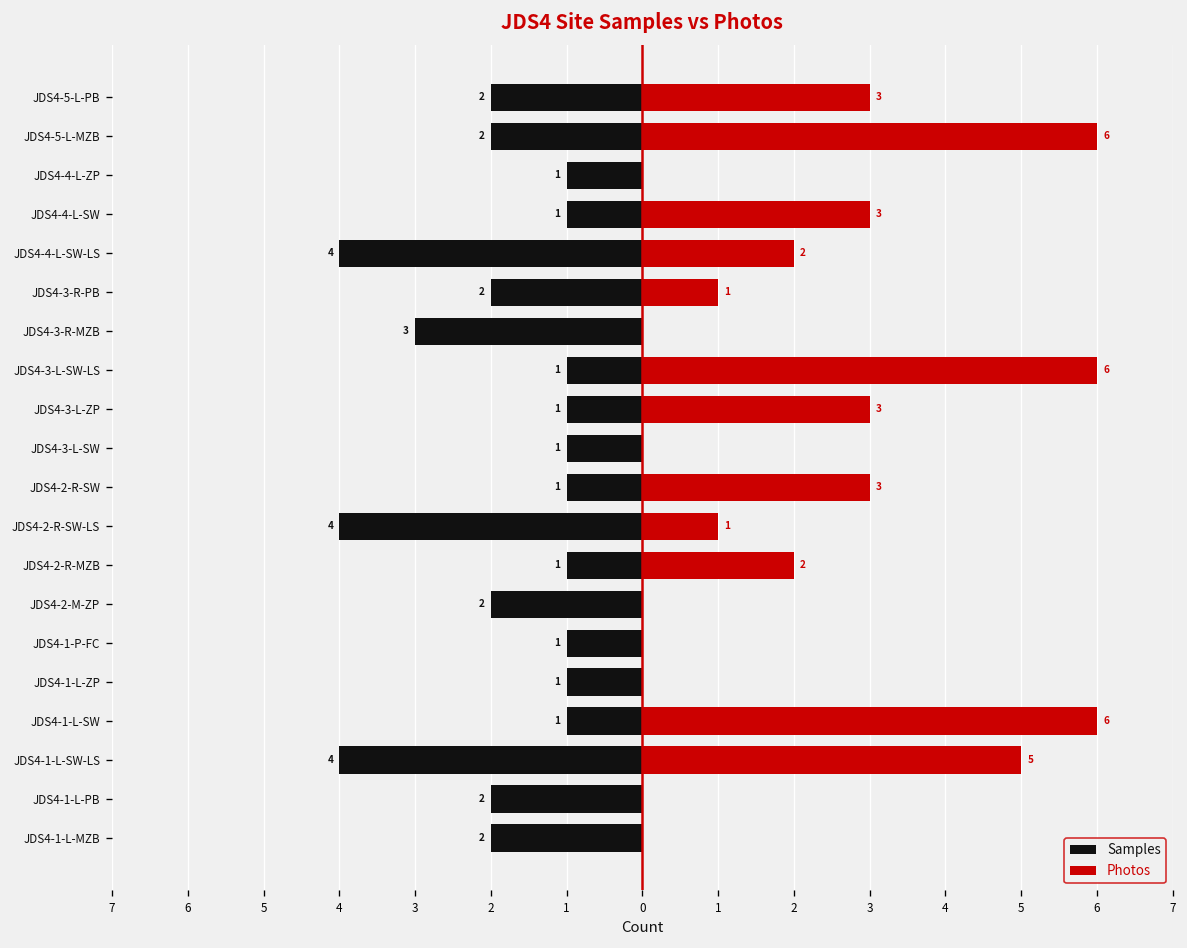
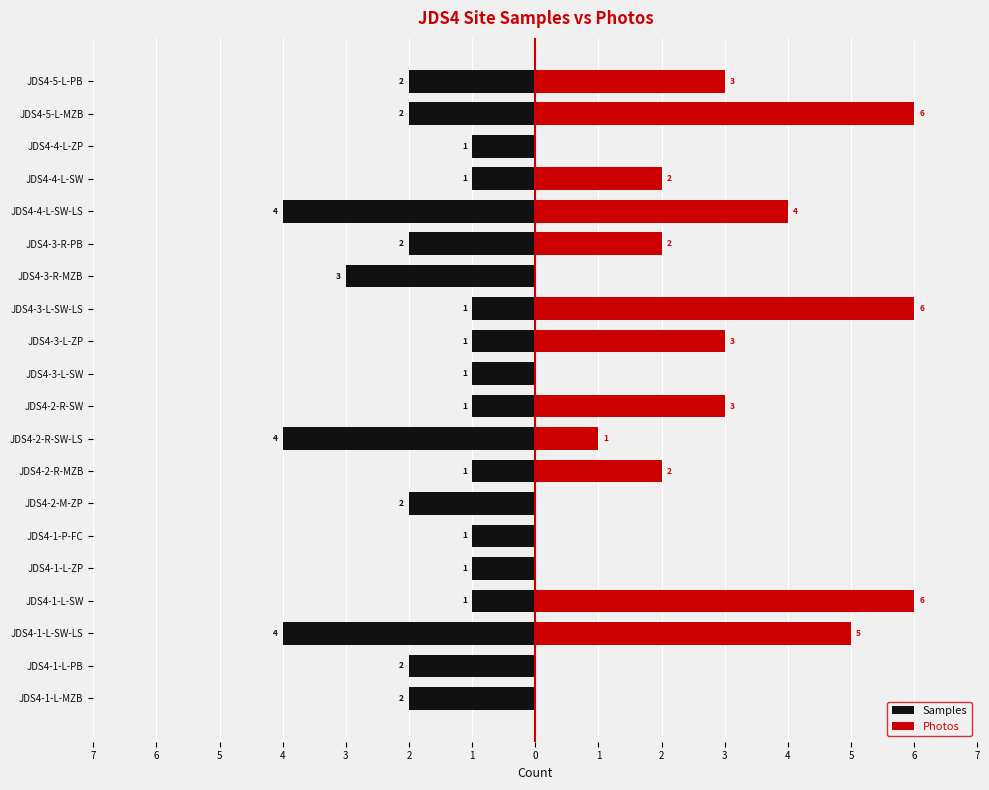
Photos, JDS4-4-L-SW: 3 -> 2
Photos, JDS4-4-L-SW-LS: 2 -> 4
Photos, JDS4-3-R-PB: 1 -> 2
